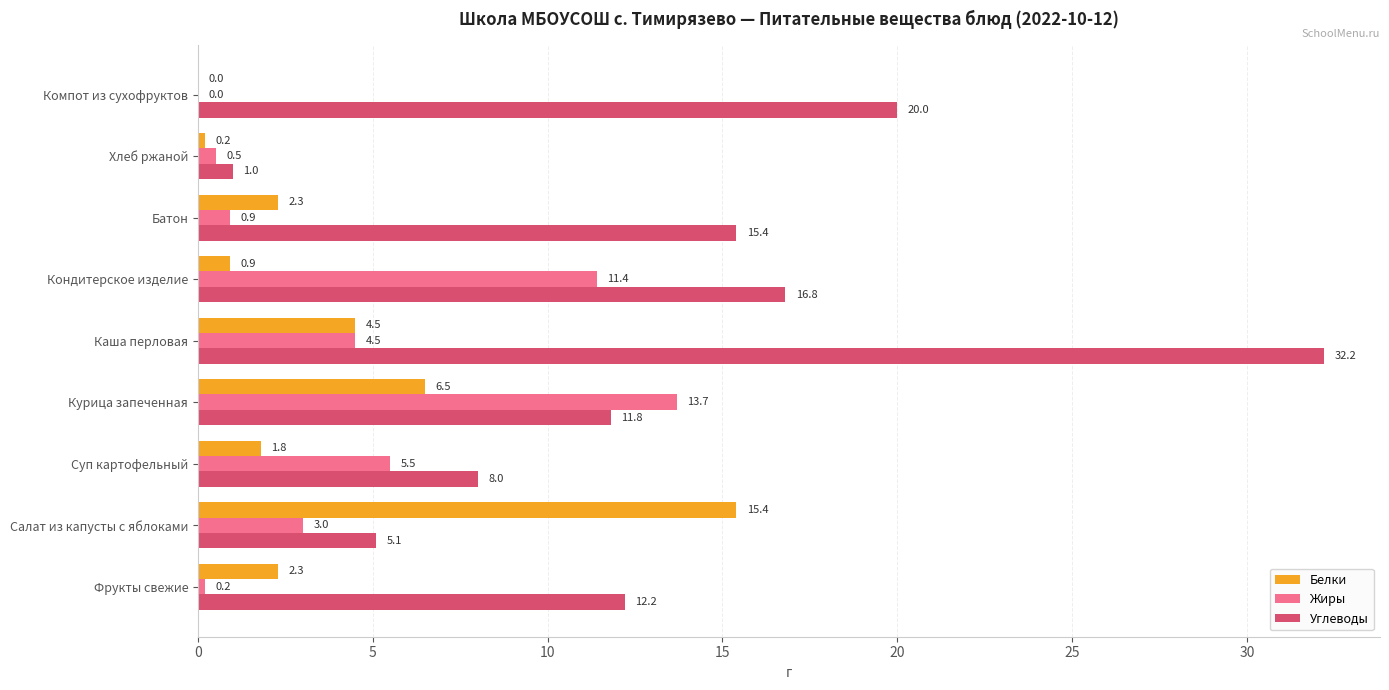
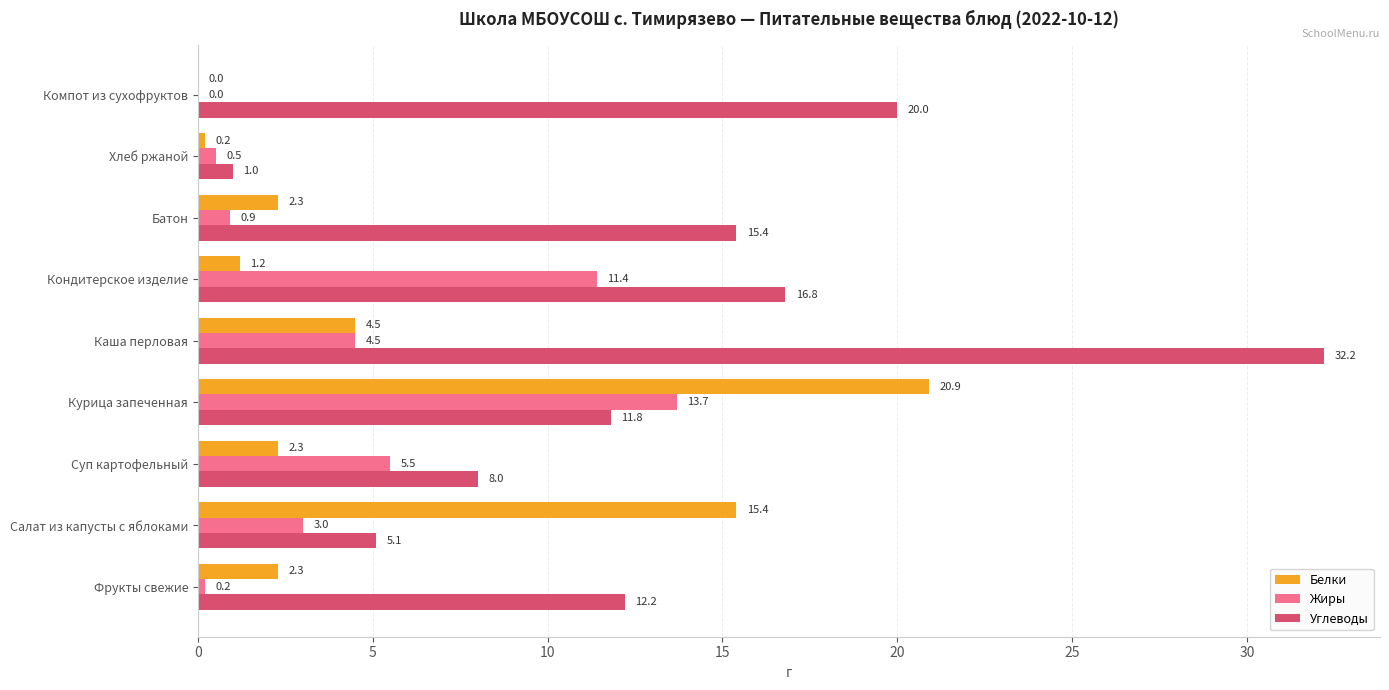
Белки, Кондитерское изделие: 0.9 -> 1.2
Белки, Курица запеченная: 6.5 -> 20.9
Белки, Суп картофельный: 1.8 -> 2.3
